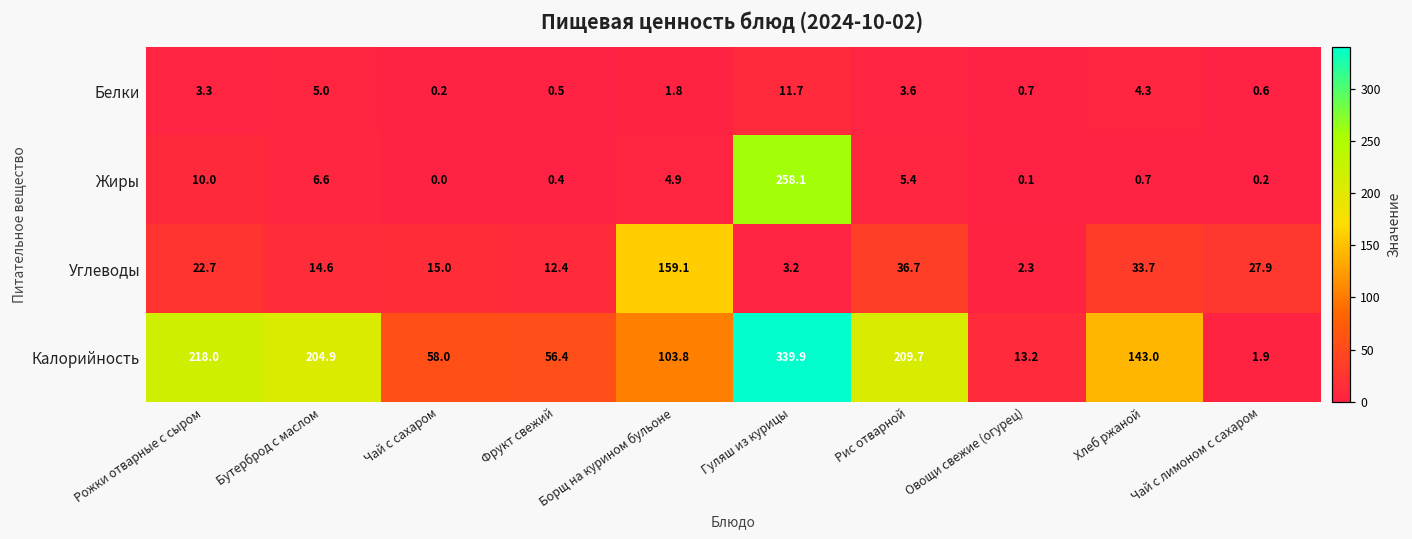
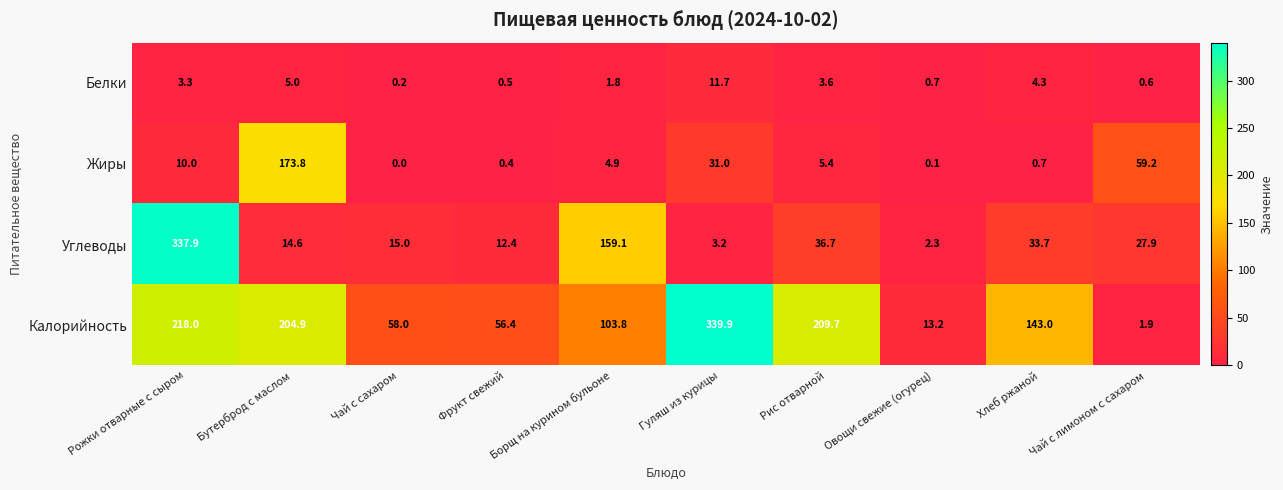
Жиры, Бутерброд с маслом: 6.6 -> 173.8
Жиры, Гуляш из курицы: 258.1 -> 31.0
Жиры, Чай с лимоном с сахаром: 0.2 -> 59.2
Углеводы, Рожки отварные с сыром: 22.7 -> 337.9
